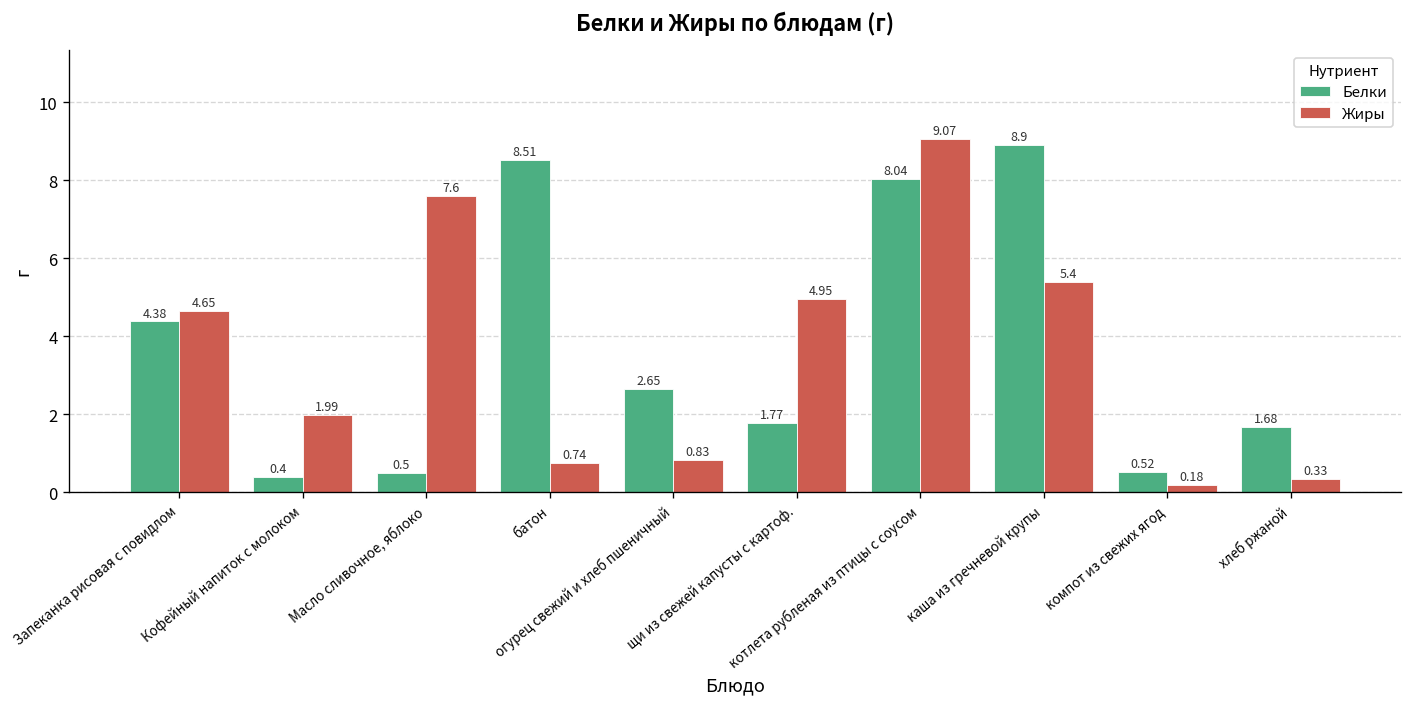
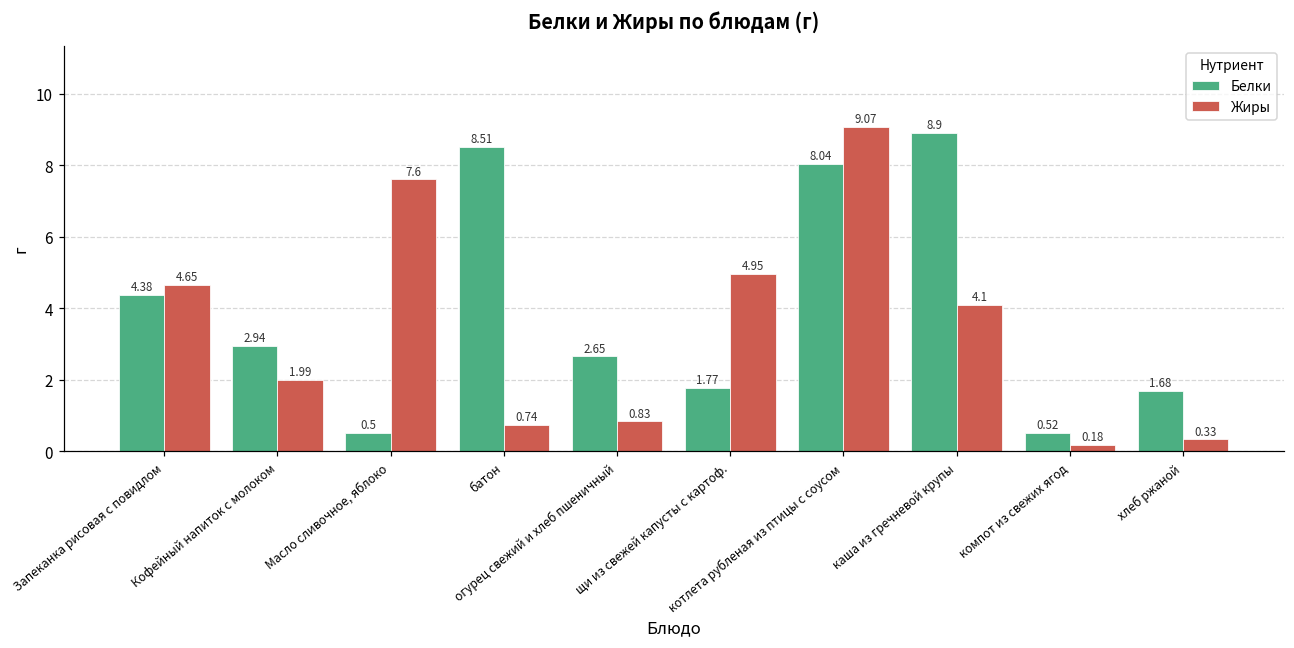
Белки, Кофейный напиток с молоком: 0.4 -> 2.94
Жиры, каша из гречневой крупы: 5.4 -> 4.1
